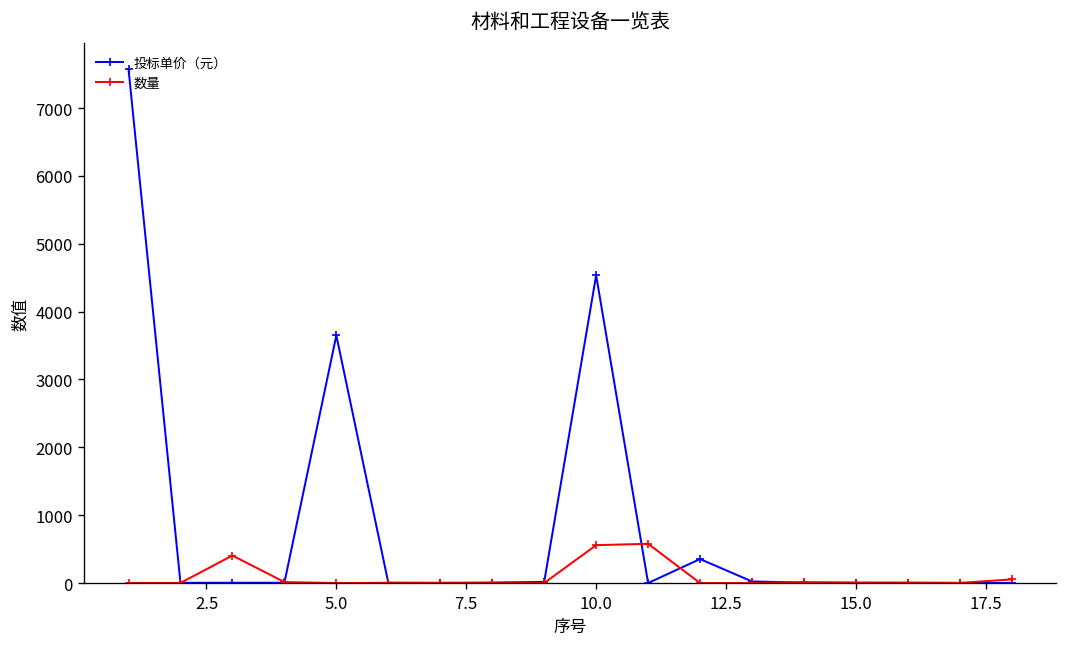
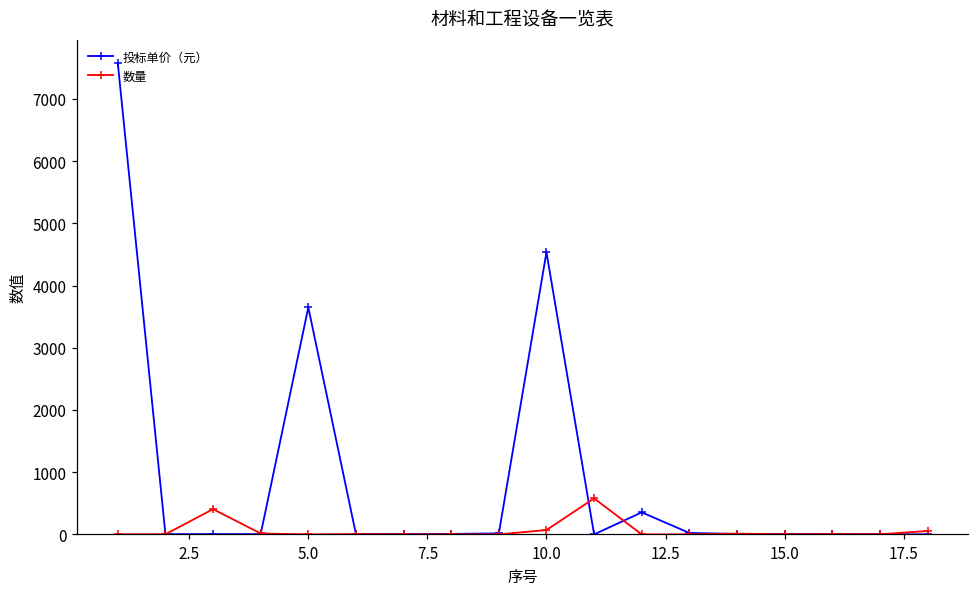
数量, 10.0: 600 -> 100
